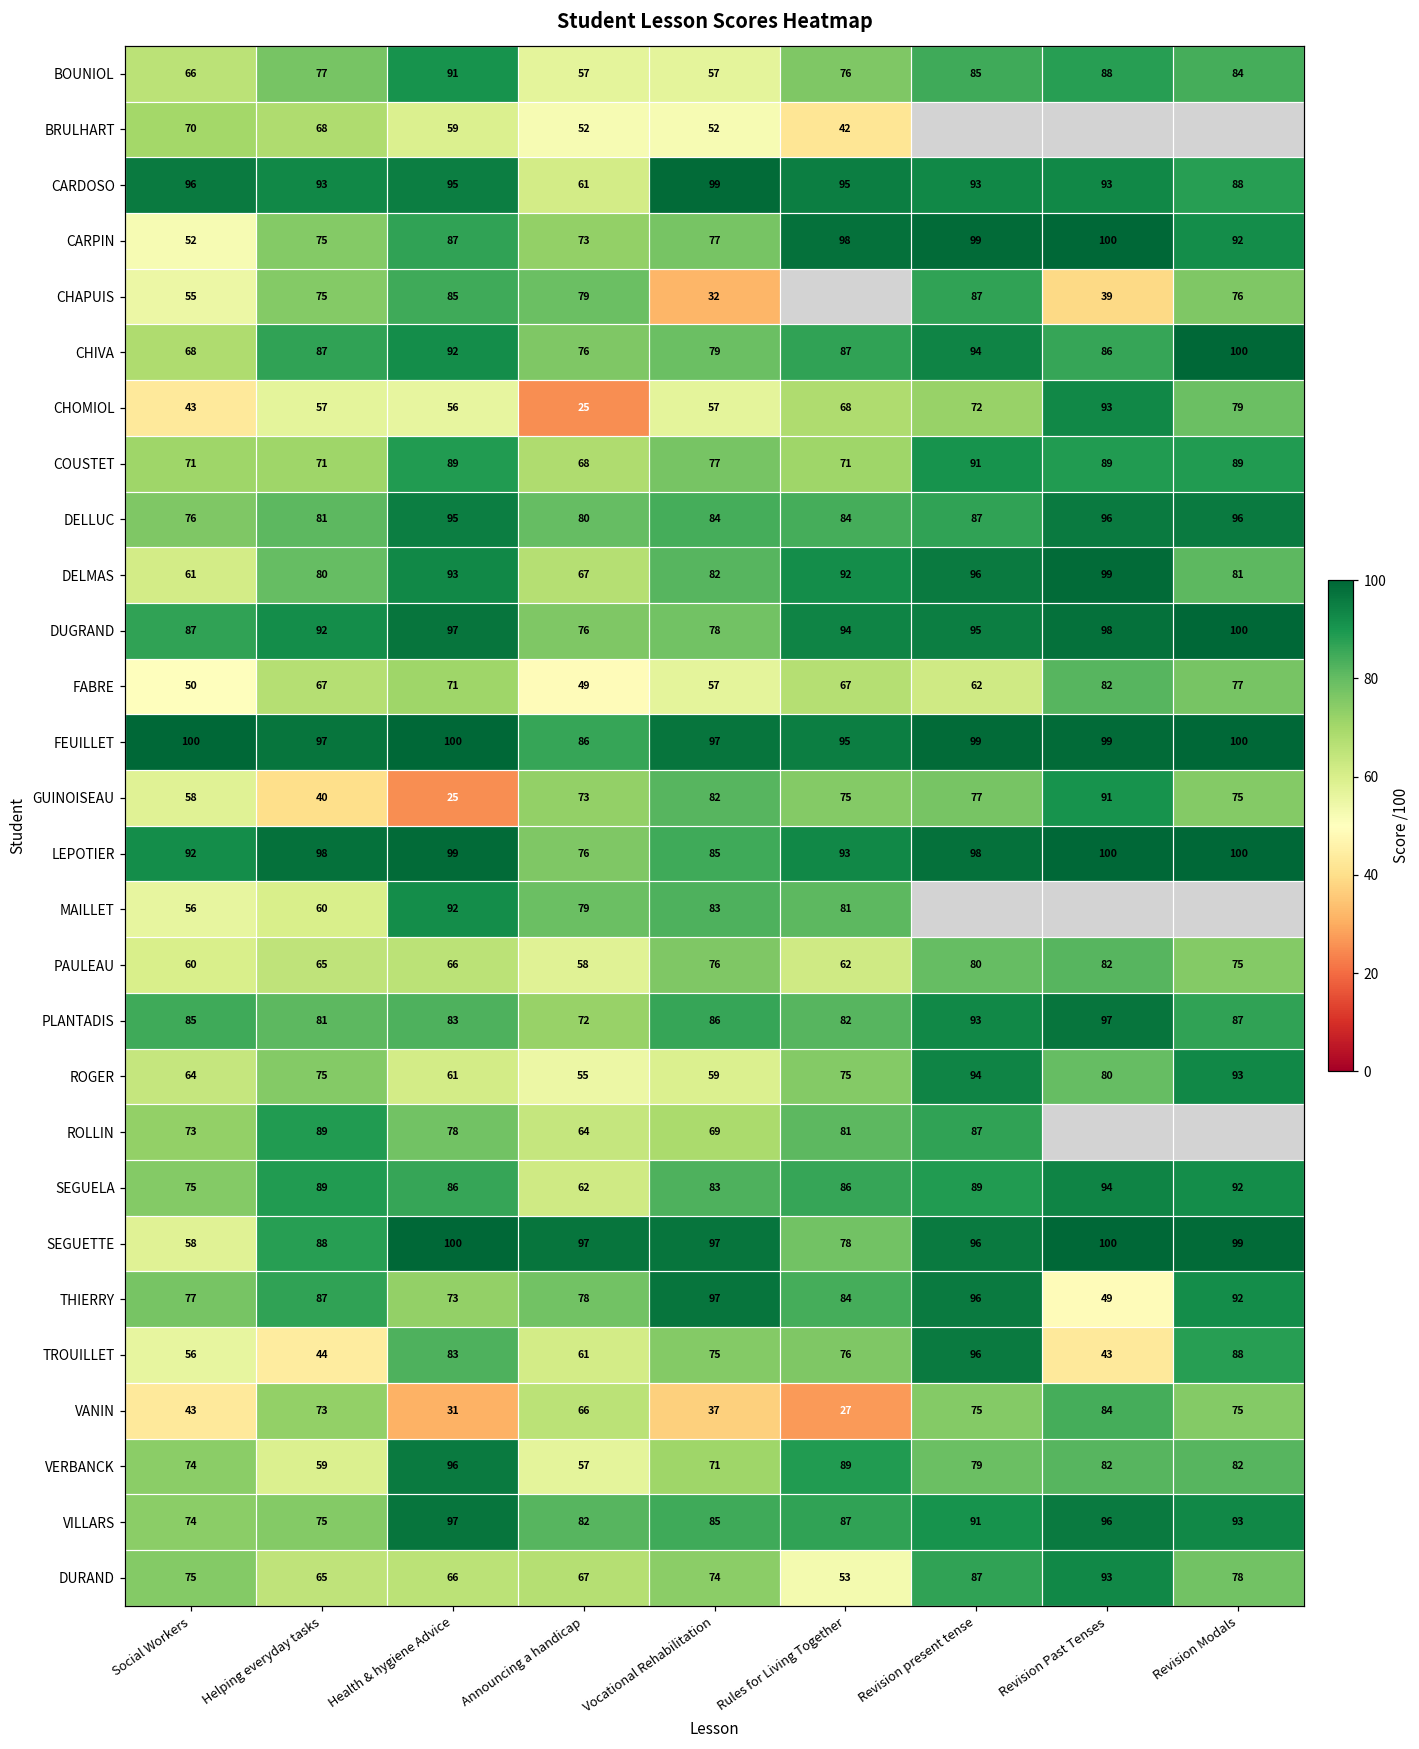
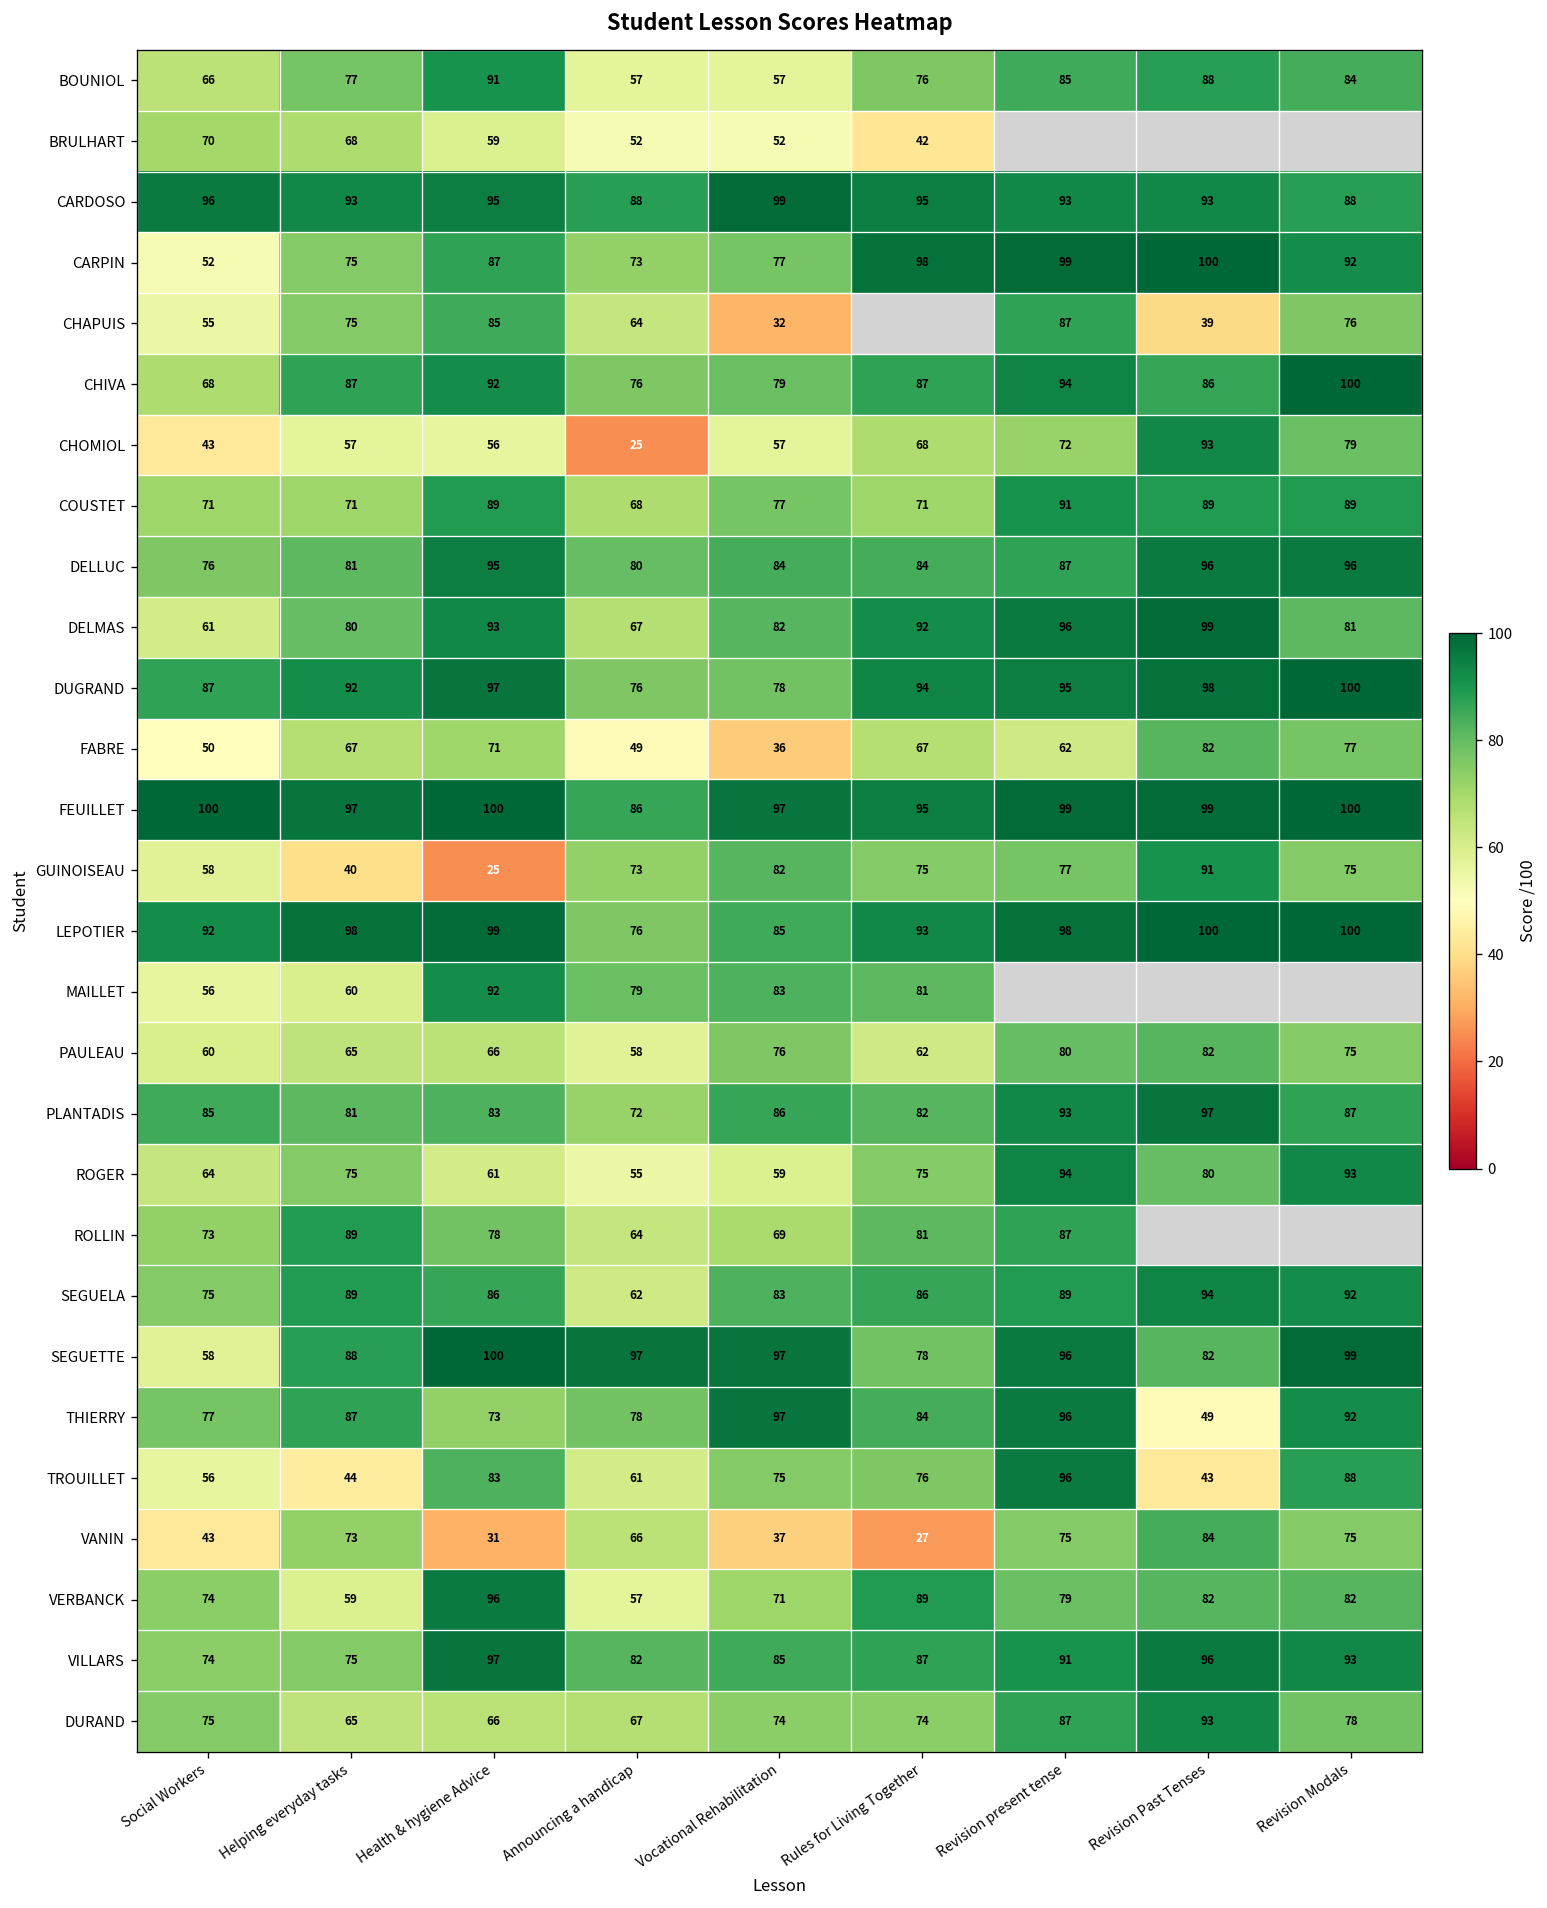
CARDOSO, Announcing a handicap: 61 -> 88
CHAPUIS, Announcing a handicap: 79 -> 64
FABRE, Vocational Rehabilitation: 57 -> 36
SEGUETTE, Revision Past Tenses: 100 -> 82
DURAND, Rules for Living Together: 53 -> 74
